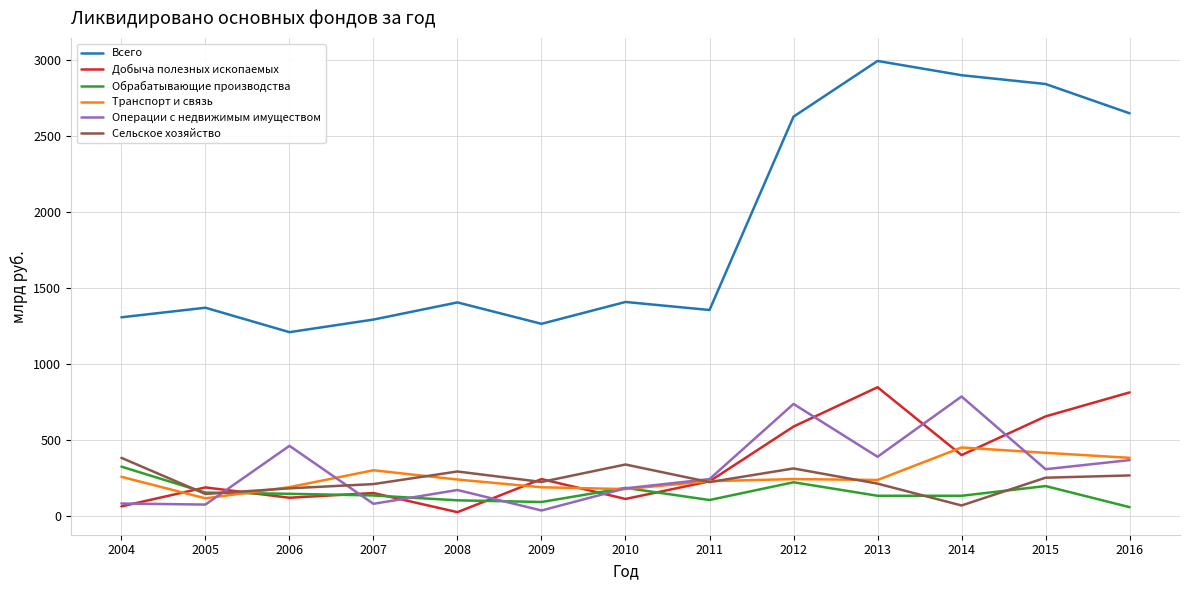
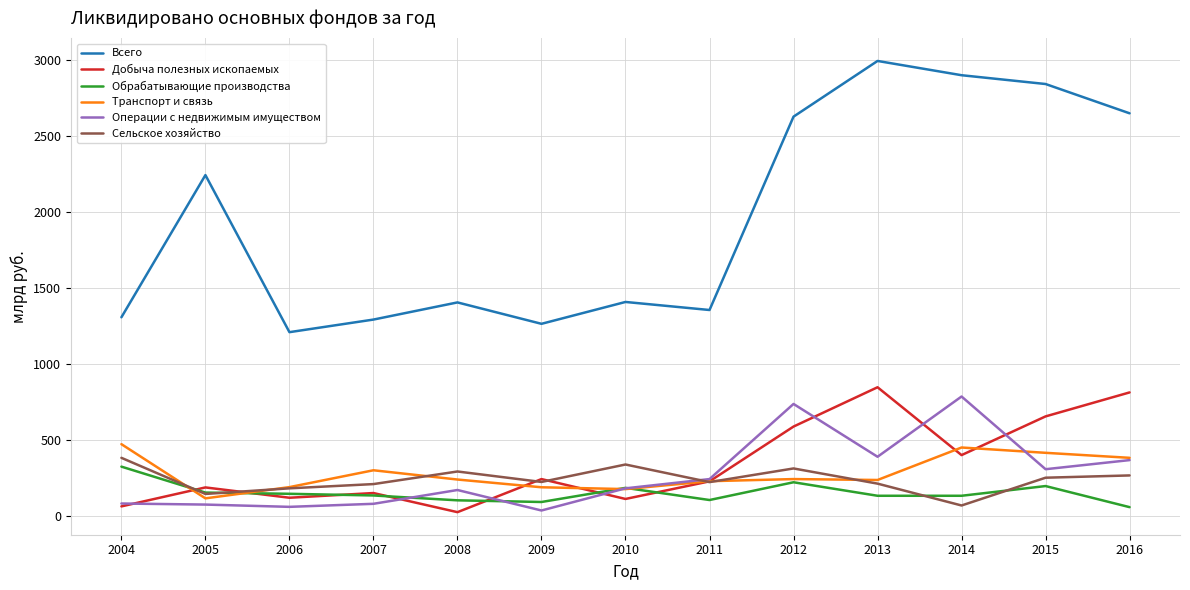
Транспорт и связь, 2004: 260 -> 470
Всего, 2005: 1370 -> 2240
Операции с недвижимым имуществом, 2006: 460 -> 60
